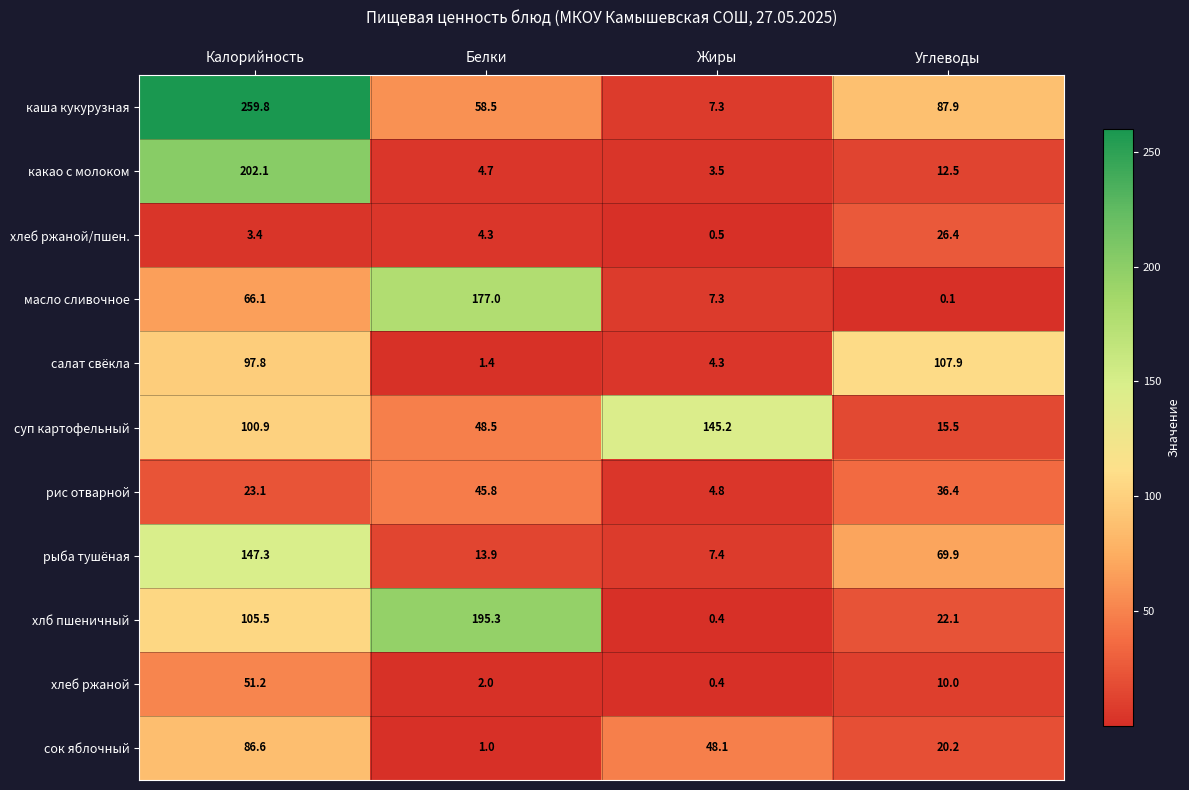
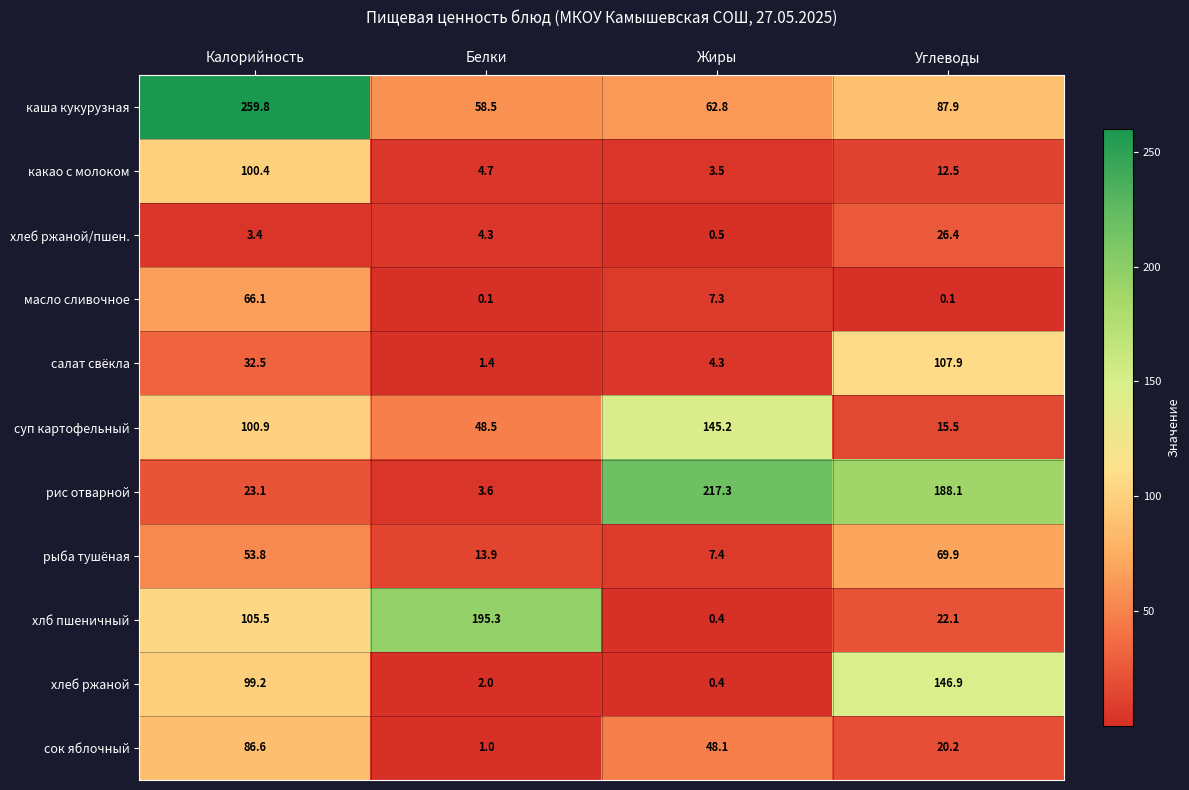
каша кукурузная, Жиры: 7.3 -> 62.8
какао с молоком, Калорийность: 202.1 -> 100.4
масло сливочное, Белки: 177.0 -> 0.1
салат свёкла, Калорийность: 97.8 -> 32.5
рис отварной, Белки: 45.8 -> 3.6
рис отварной, Жиры: 4.8 -> 217.3
рис отварной, Углеводы: 36.4 -> 188.1
рыба тушёная, Калорийность: 147.3 -> 53.8
хлеб ржаной, Калорийность: 51.2 -> 99.2
хлеб ржаной, Углеводы: 10.0 -> 146.9
